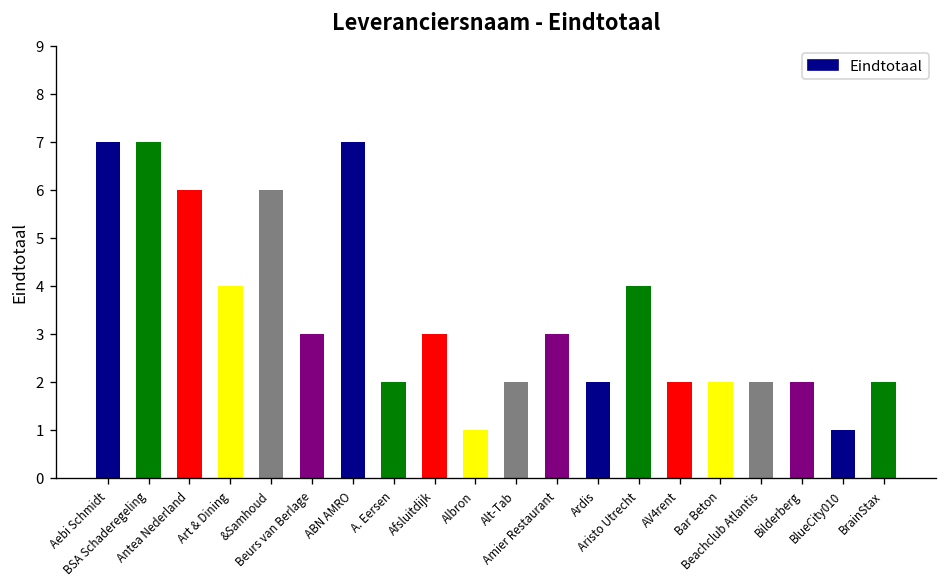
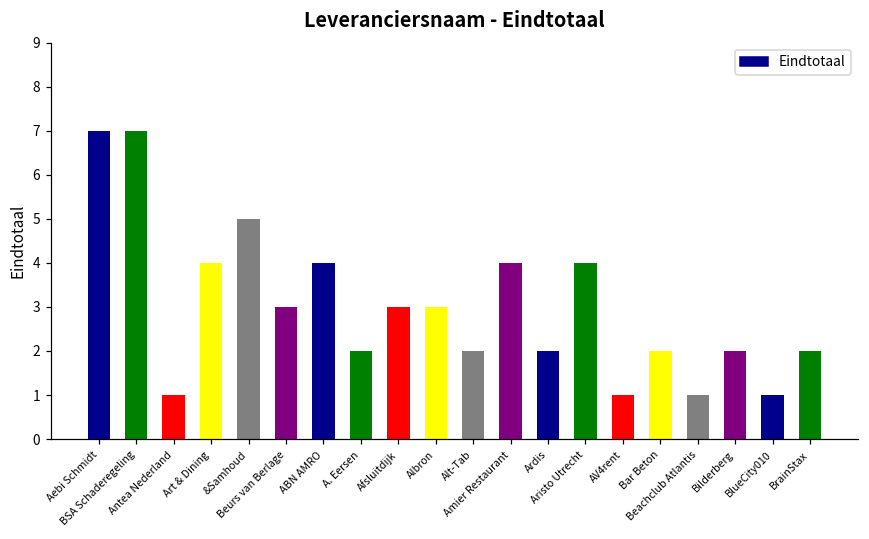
Antea Nederland: 6 -> 1
&Samhoud: 6 -> 5
ABN AMRO: 7 -> 4
Albron: 1 -> 3
Amier Restaurant: 3 -> 4
AV4rent: 2 -> 1
Beachclub Atlantis: 2 -> 1
